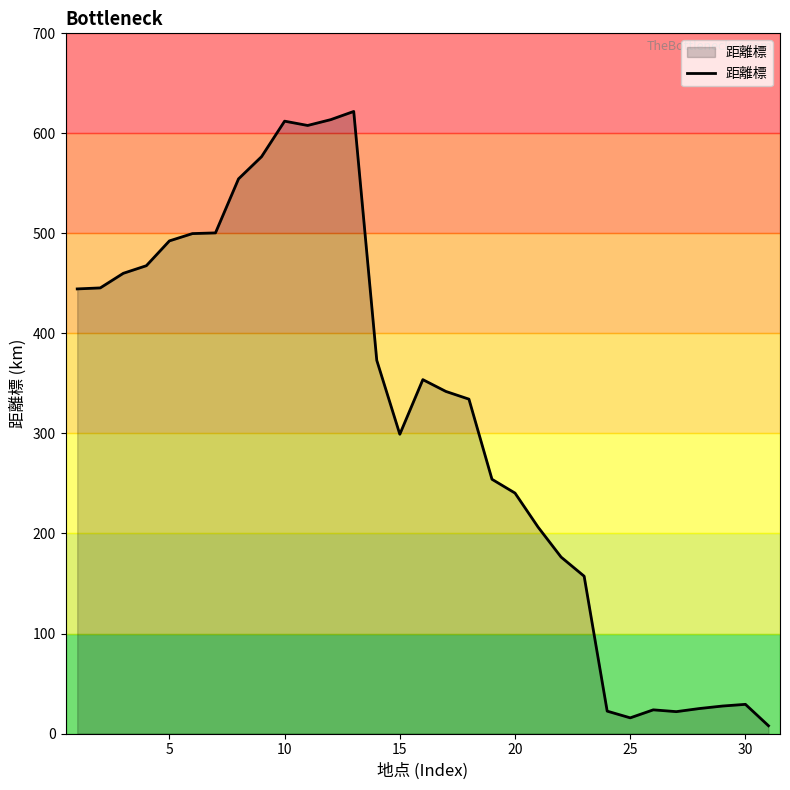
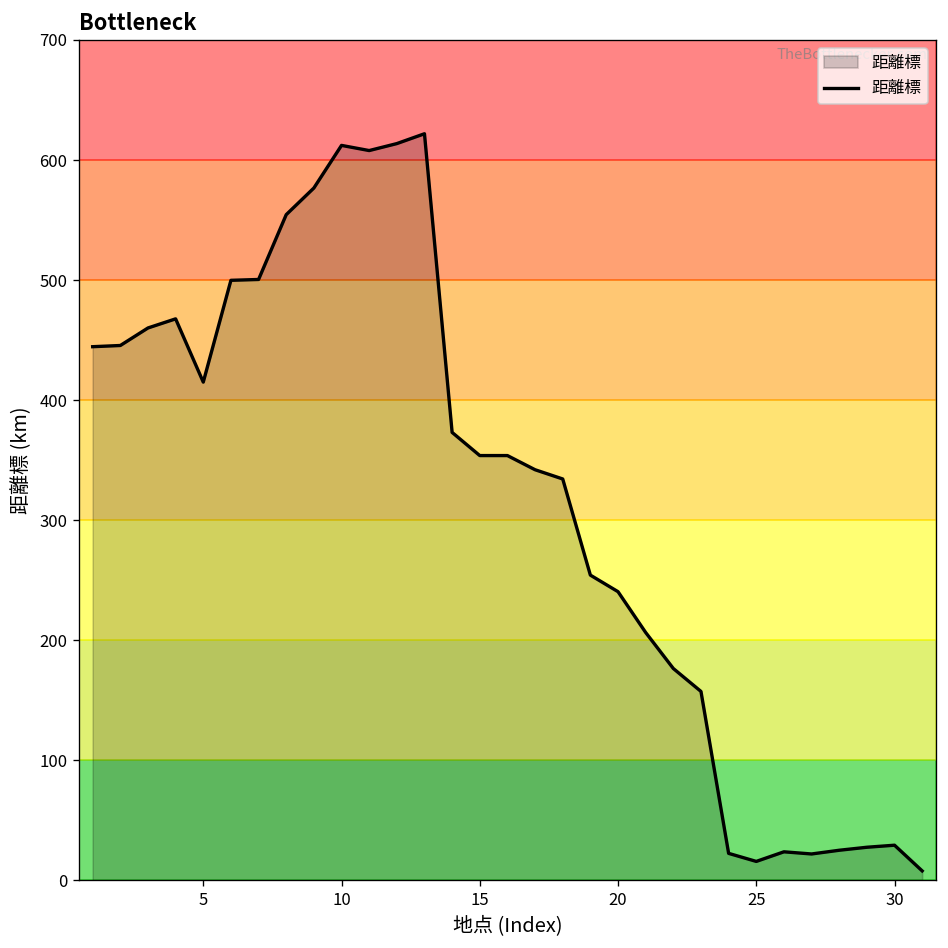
5: 493 -> 415
15: 299 -> 354
